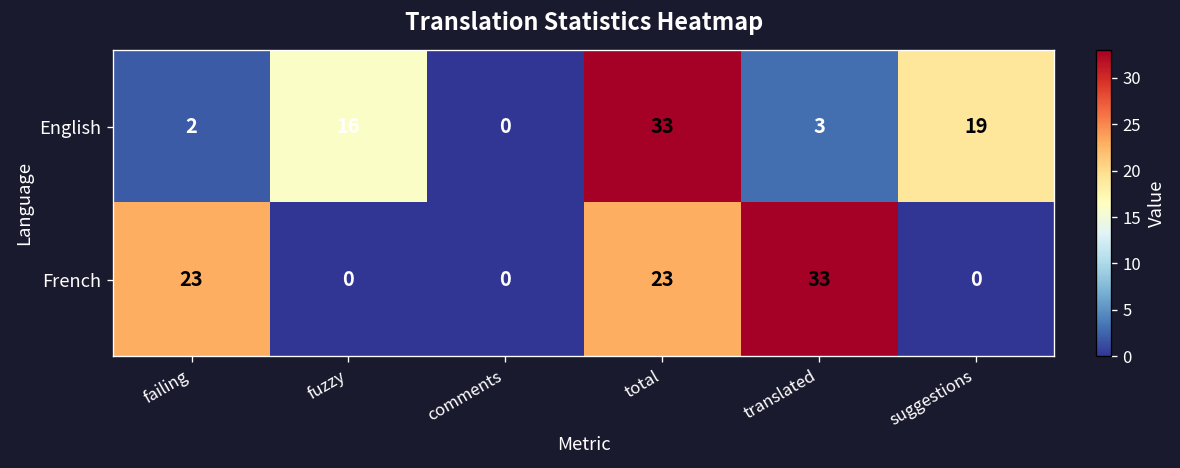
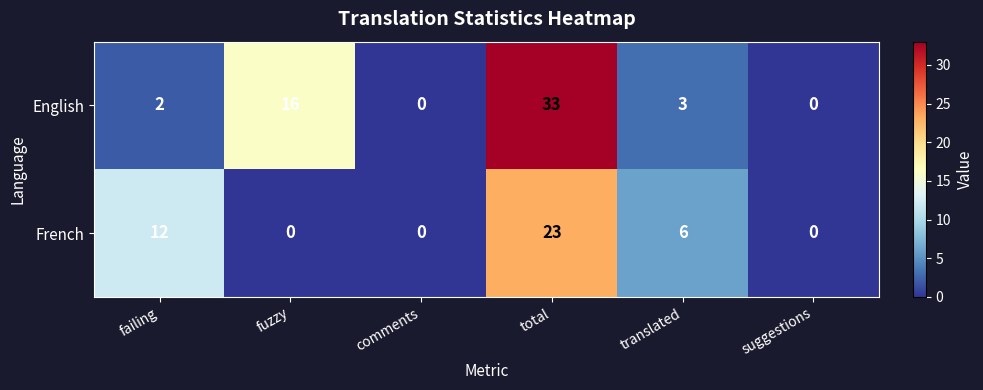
English, suggestions: 19 -> 0
French, failing: 23 -> 12
French, translated: 33 -> 6
